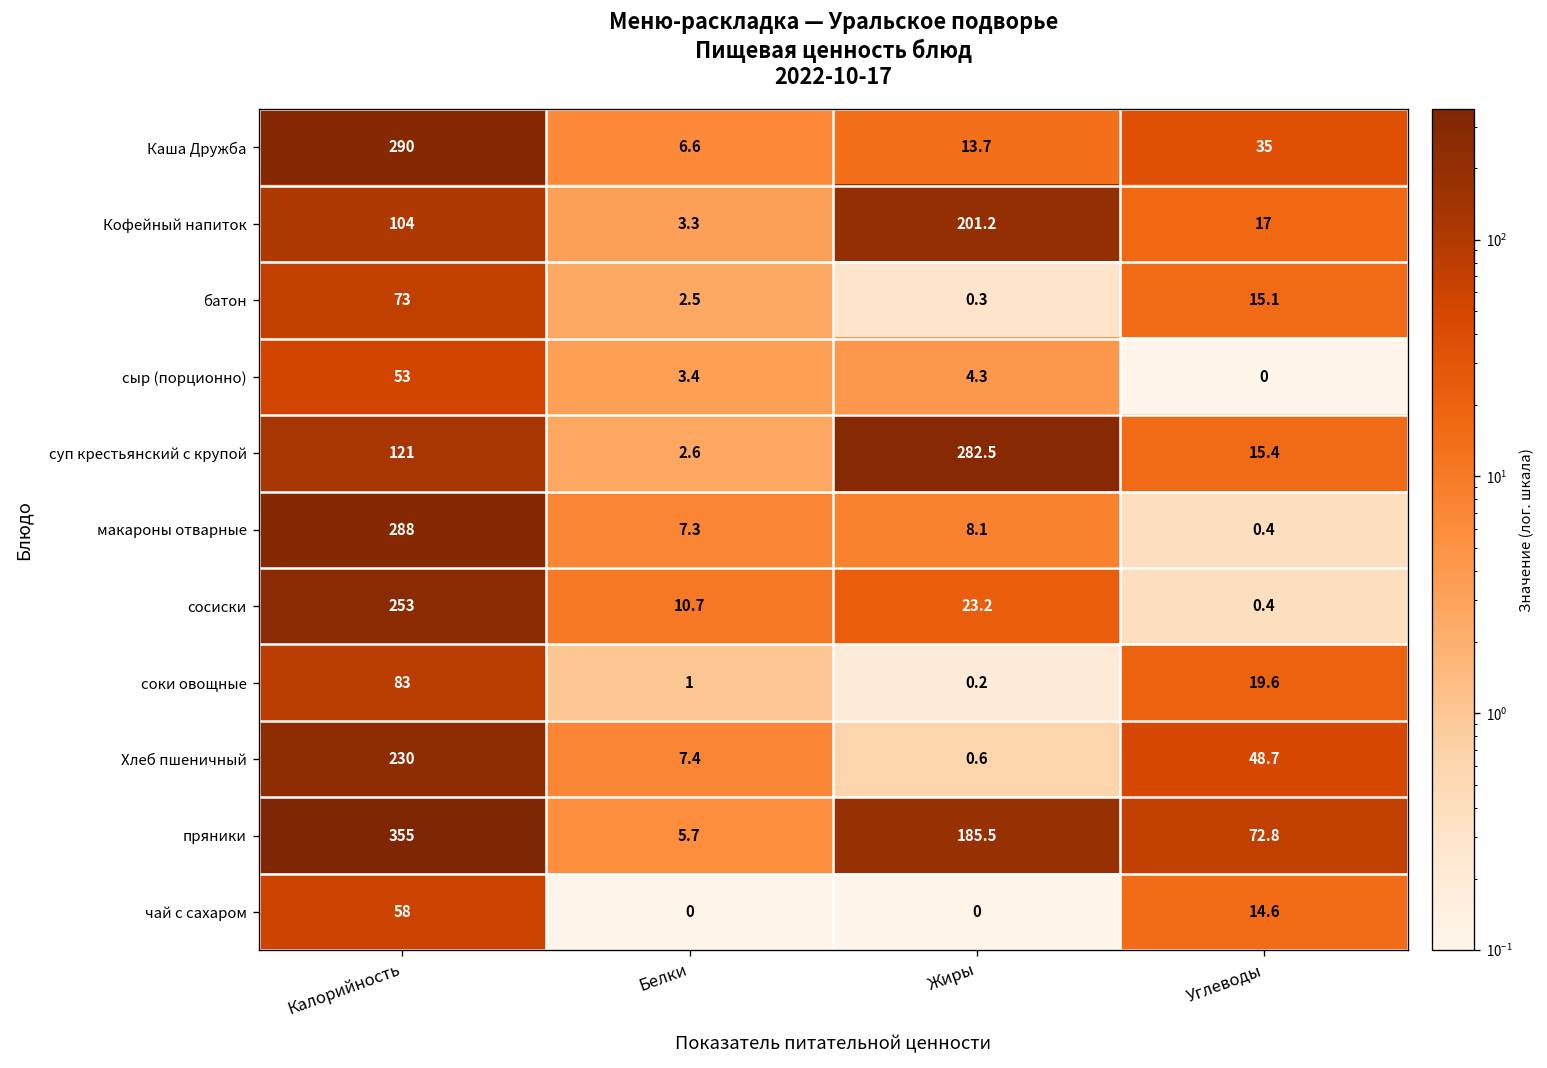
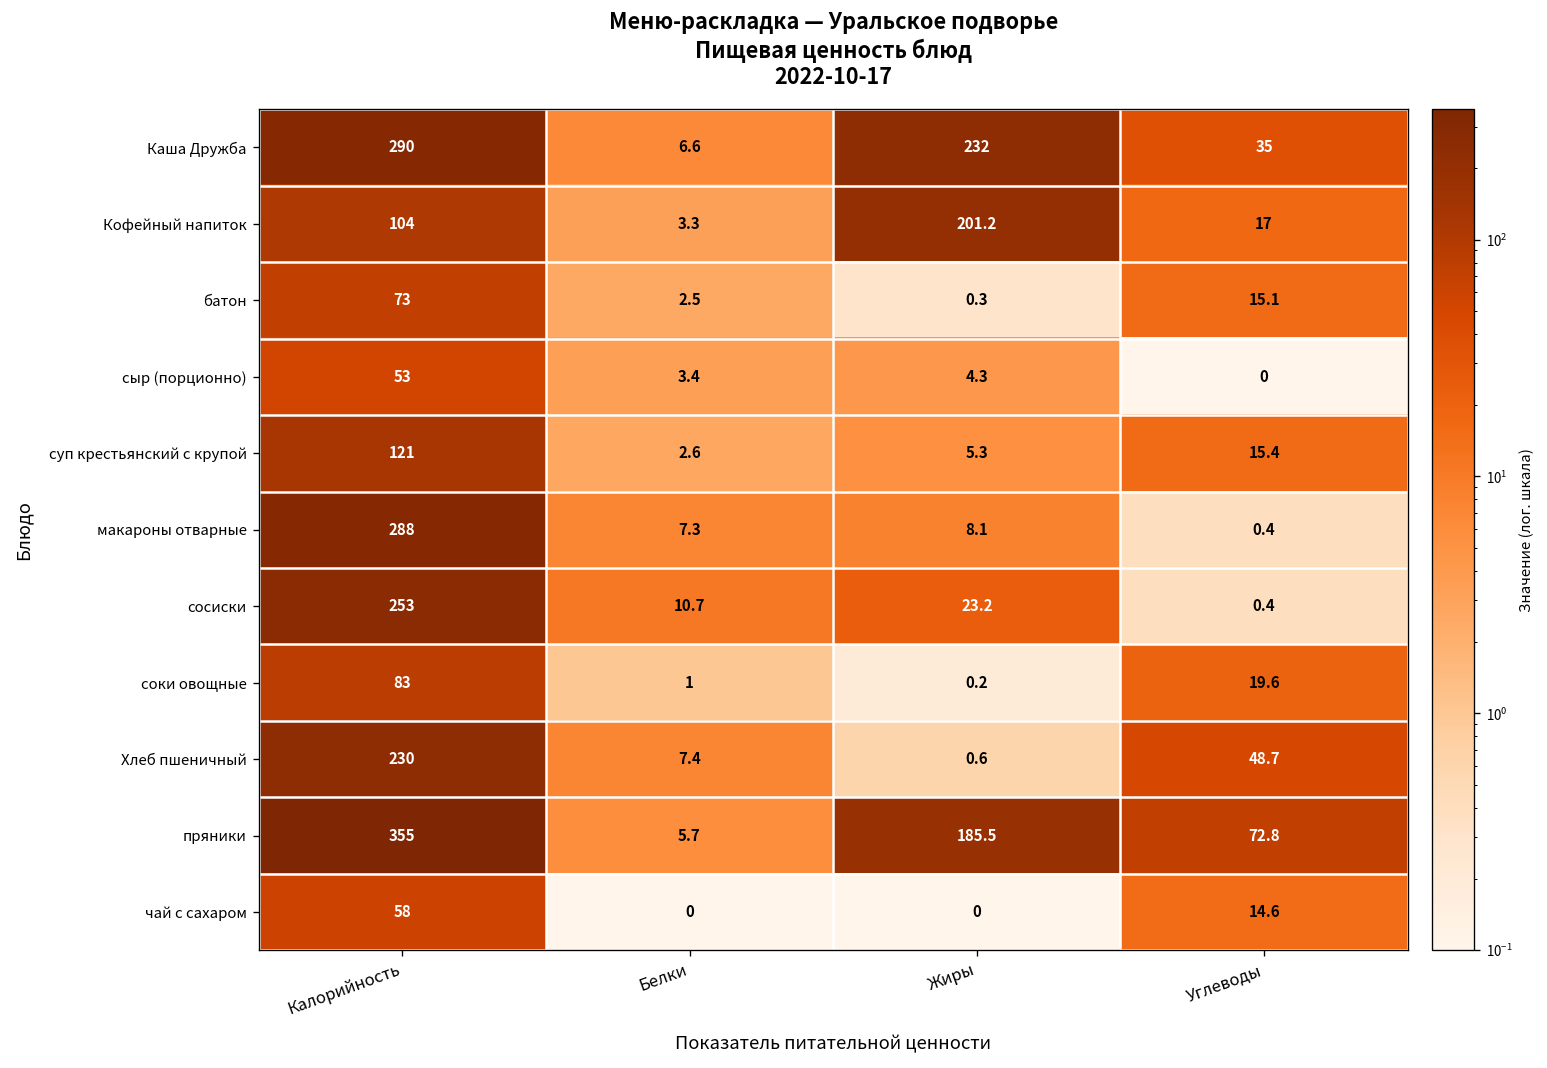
Каша Дружба, Жиры: 13.7 -> 232
суп крестьянский с крупой, Жиры: 282.5 -> 5.3
